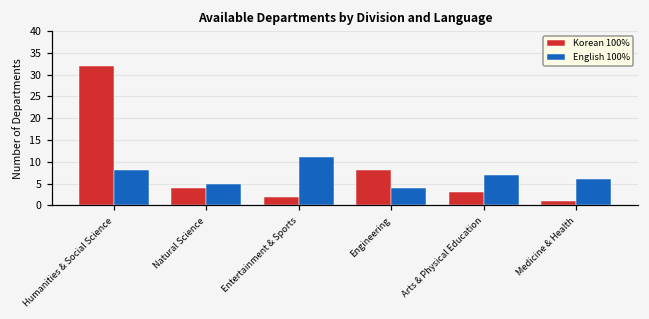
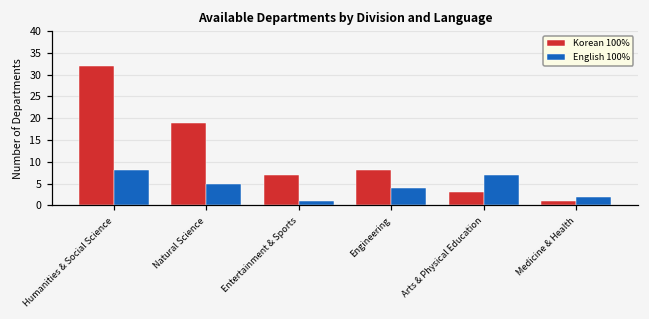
Korean 100%, Natural Science: 4 -> 19
Korean 100%, Entertainment & Sports: 2 -> 7
English 100%, Entertainment & Sports: 11 -> 1
English 100%, Medicine & Health: 6 -> 2
